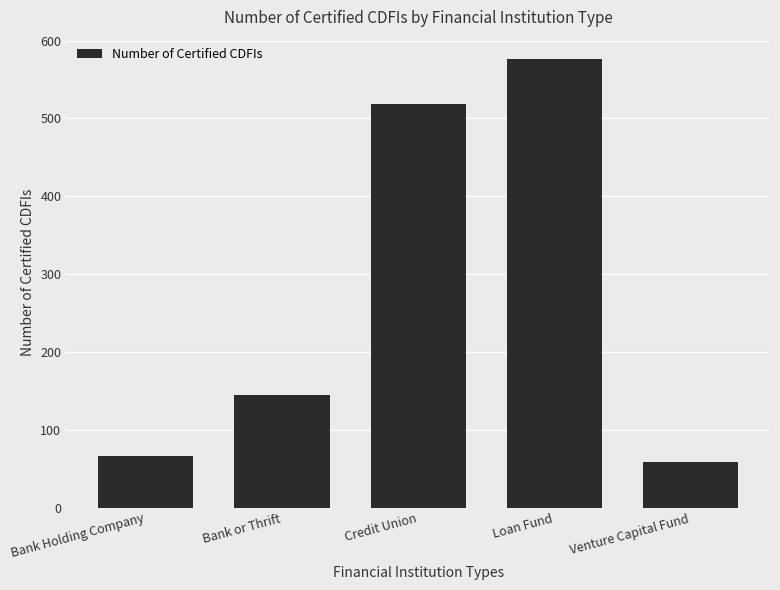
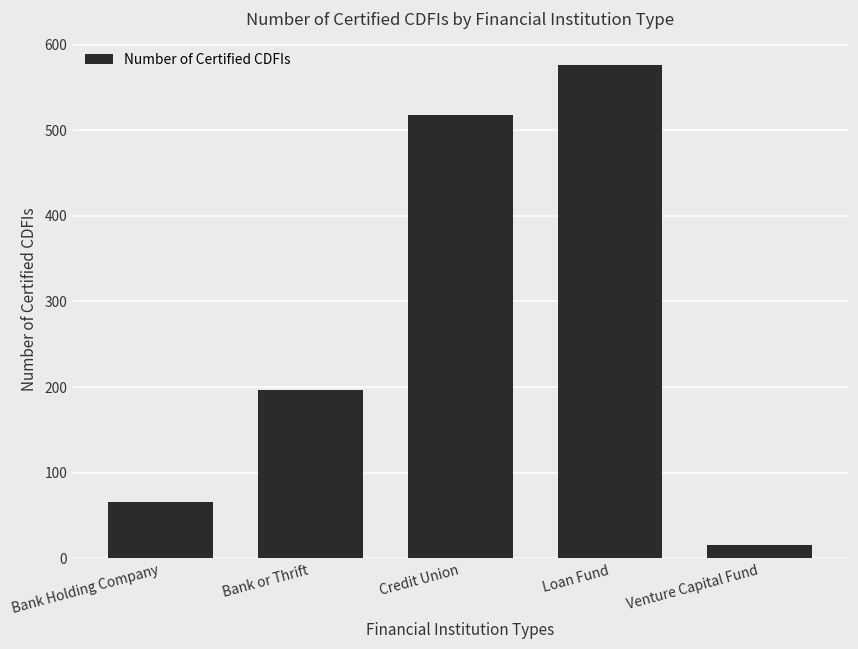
Bank or Thrift: 140 -> 200
Venture Capital Fund: 60 -> 20
